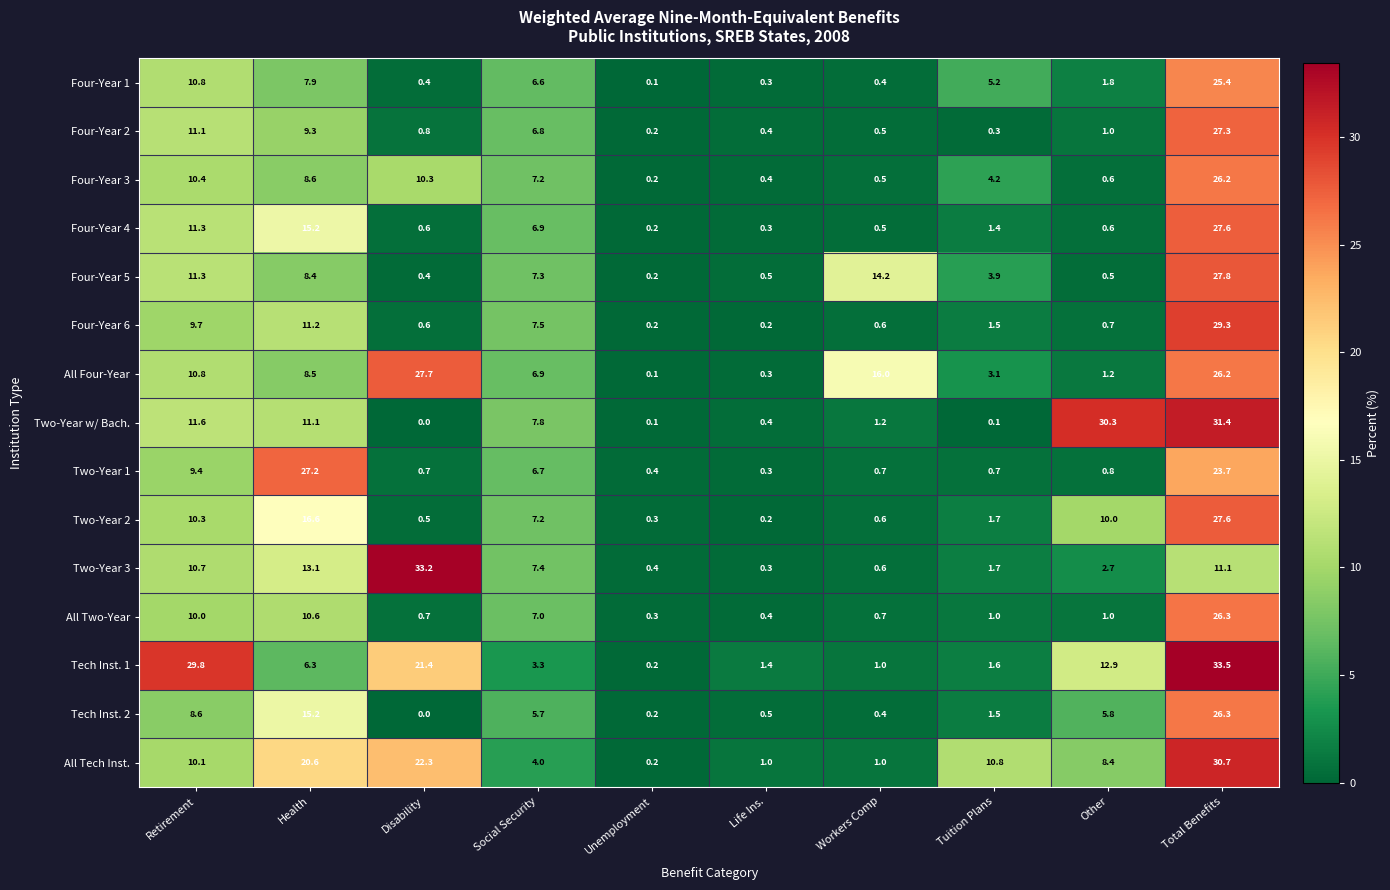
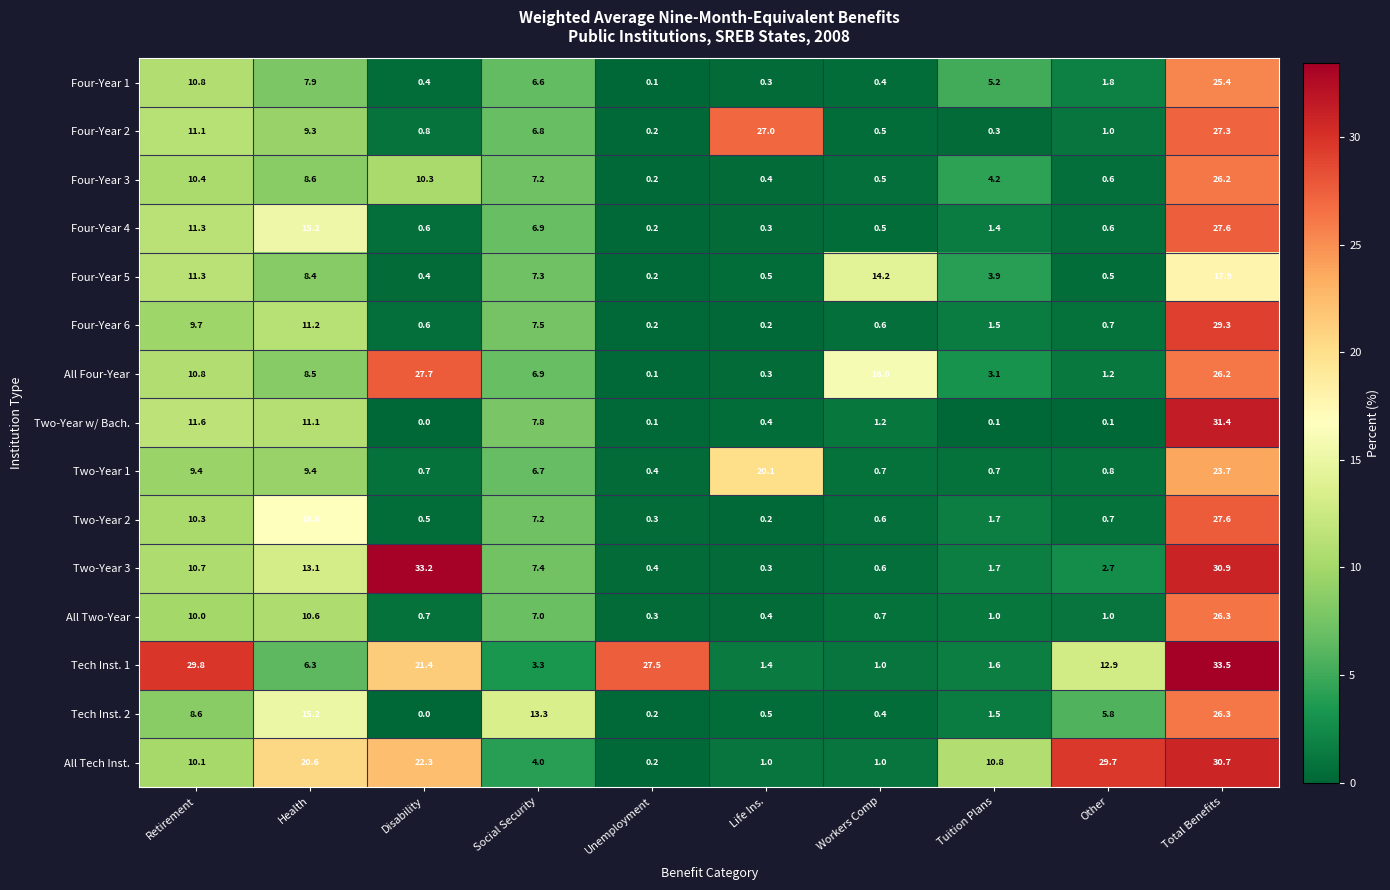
Four-Year 2, Life Ins.: 0.4 -> 27.0
Four-Year 5, Total Benefits: 27.8 -> 17.9
Two-Year w/ Bach., Other: 30.3 -> 0.1
Two-Year 1, Health: 27.2 -> 9.4
Two-Year 1, Life Ins.: 0.3 -> 20.1
Two-Year 2, Other: 10.0 -> 0.7
Two-Year 3, Total Benefits: 11.1 -> 30.9
Tech Inst. 1, Unemployment: 0.2 -> 27.5
Tech Inst. 2, Social Security: 5.7 -> 13.3
All Tech Inst., Other: 8.4 -> 29.7
